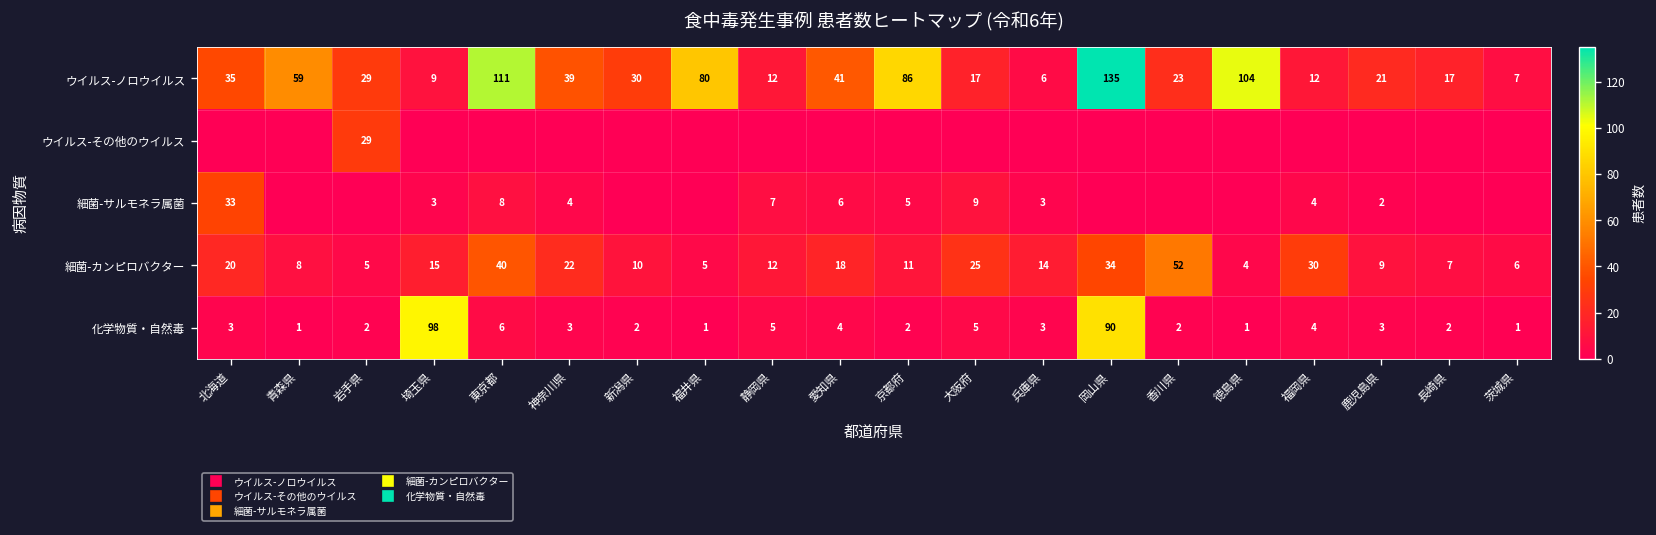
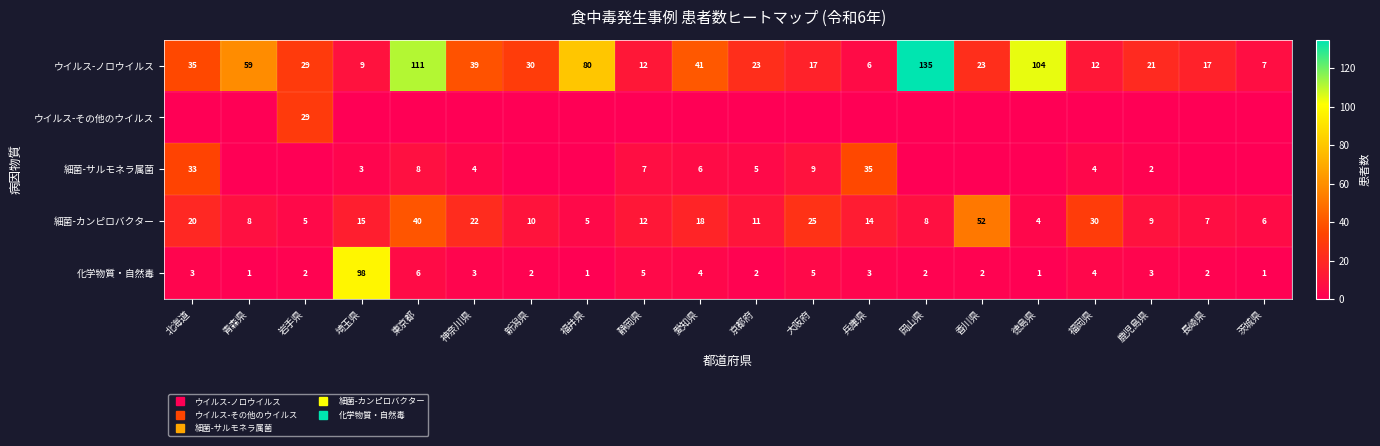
ウイルス-ノロウイルス, 京都府: 86 -> 23
細菌-サルモネラ属菌, 兵庫県: 3 -> 35
細菌-カンピロバクター, 岡山県: 34 -> 8
化学物質・自然毒, 岡山県: 90 -> 2
